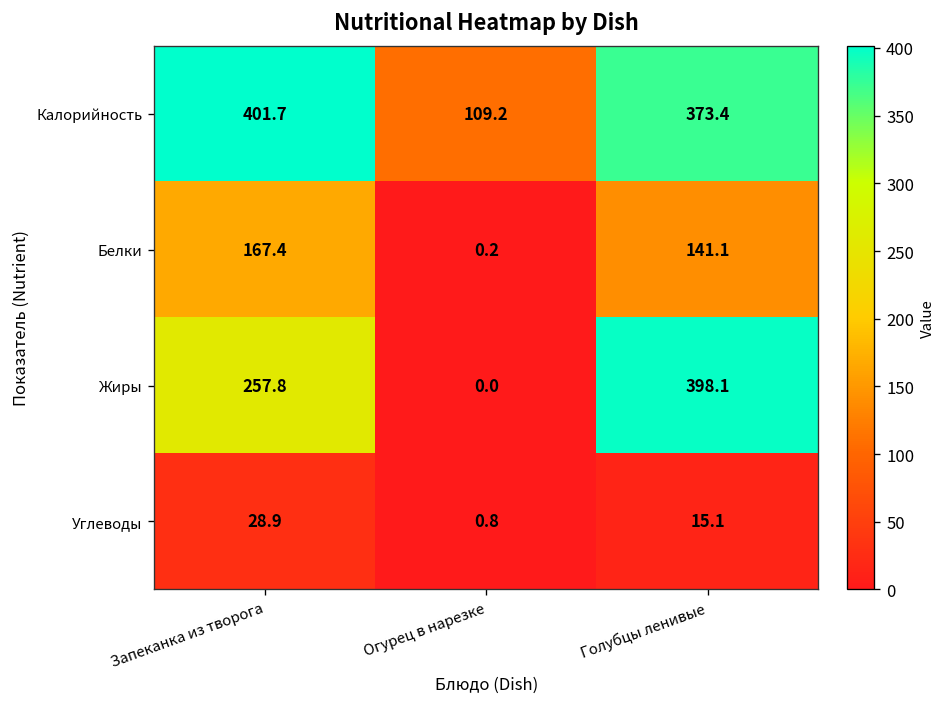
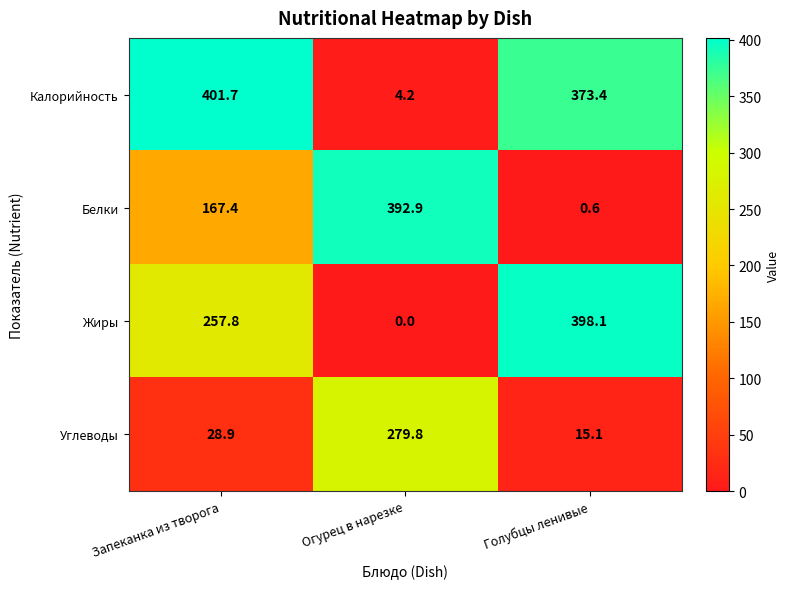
Калорийность, Огурец в нарезке: 109.2 -> 4.2
Белки, Огурец в нарезке: 0.2 -> 392.9
Белки, Голубцы ленивые: 141.1 -> 0.6
Углеводы, Огурец в нарезке: 0.8 -> 279.8
